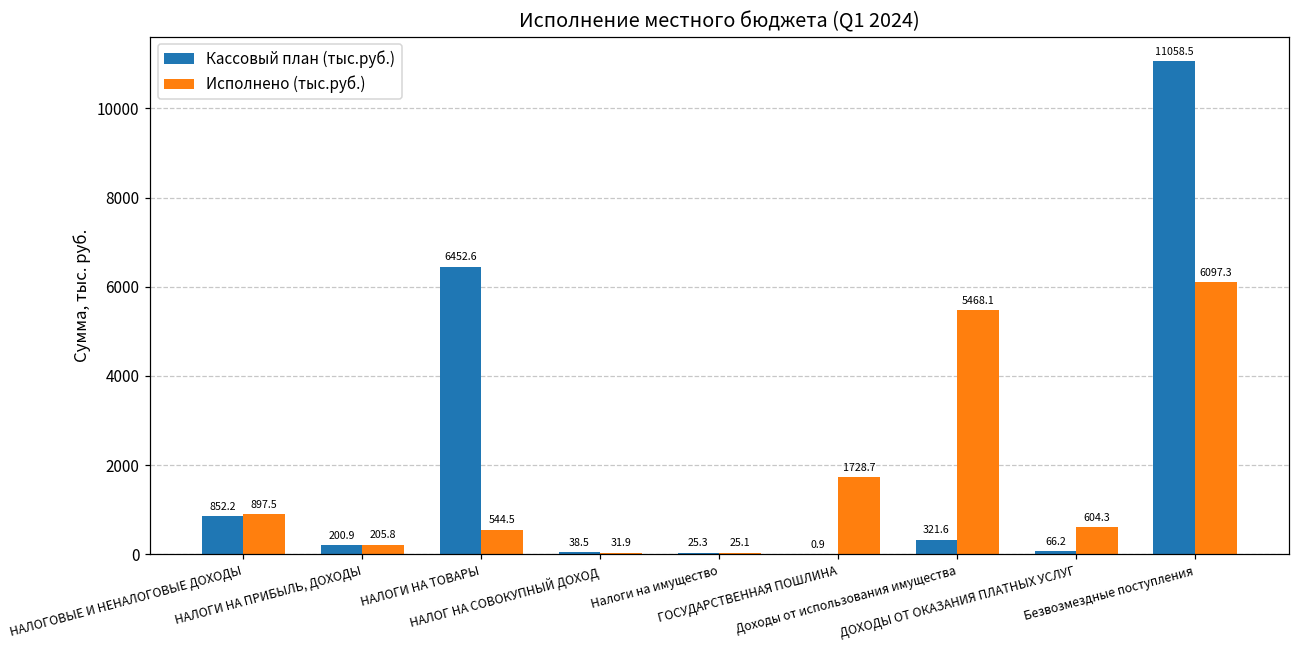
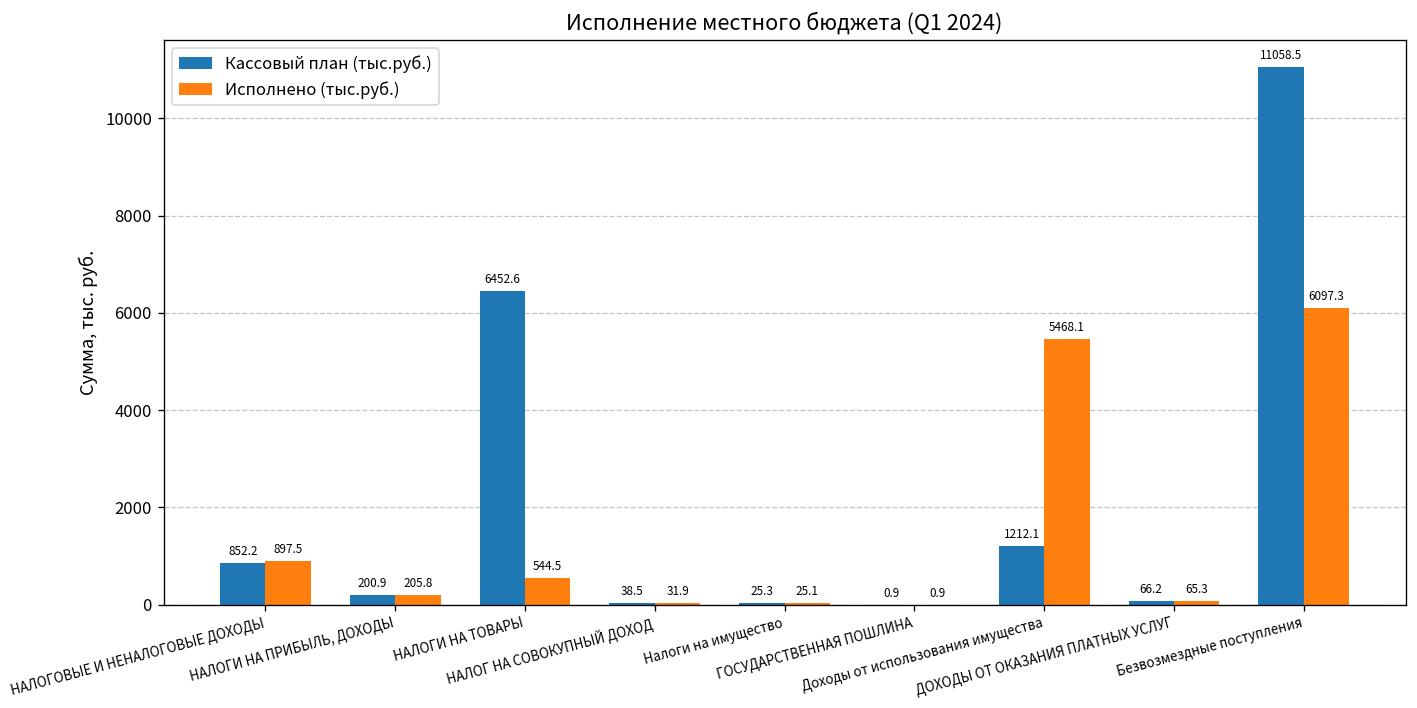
Исполнено (тыс.руб.), ГОСУДАРСТВЕННАЯ ПОШЛИНА: 1728.7 -> 0.9
Кассовый план (тыс.руб.), Доходы от использования имущества: 321.6 -> 1212.1
Исполнено (тыс.руб.), ДОХОДЫ ОТ ОКАЗАНИЯ ПЛАТНЫХ УСЛУГ: 604.3 -> 65.3
